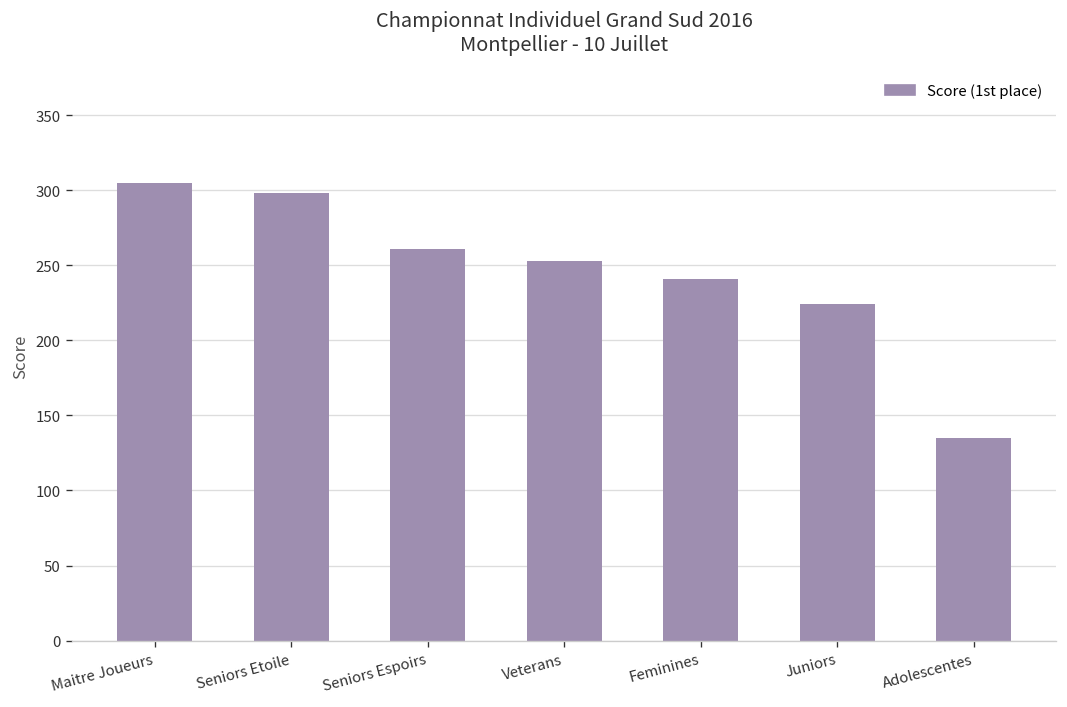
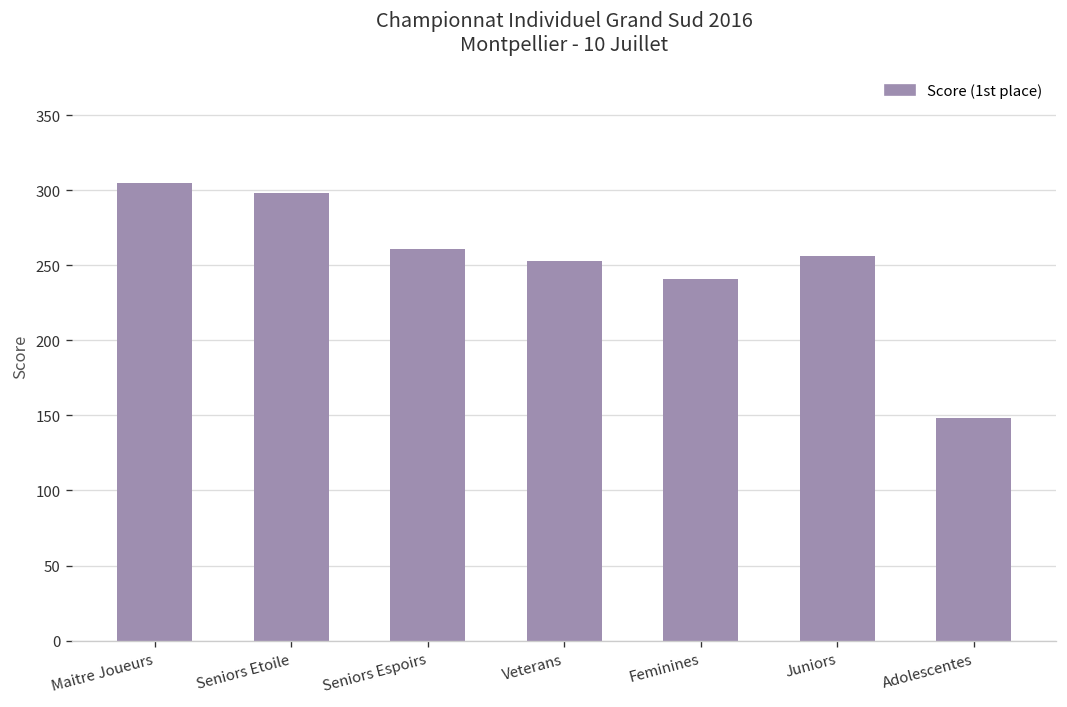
Juniors: 224 -> 256
Adolescentes: 135 -> 148
